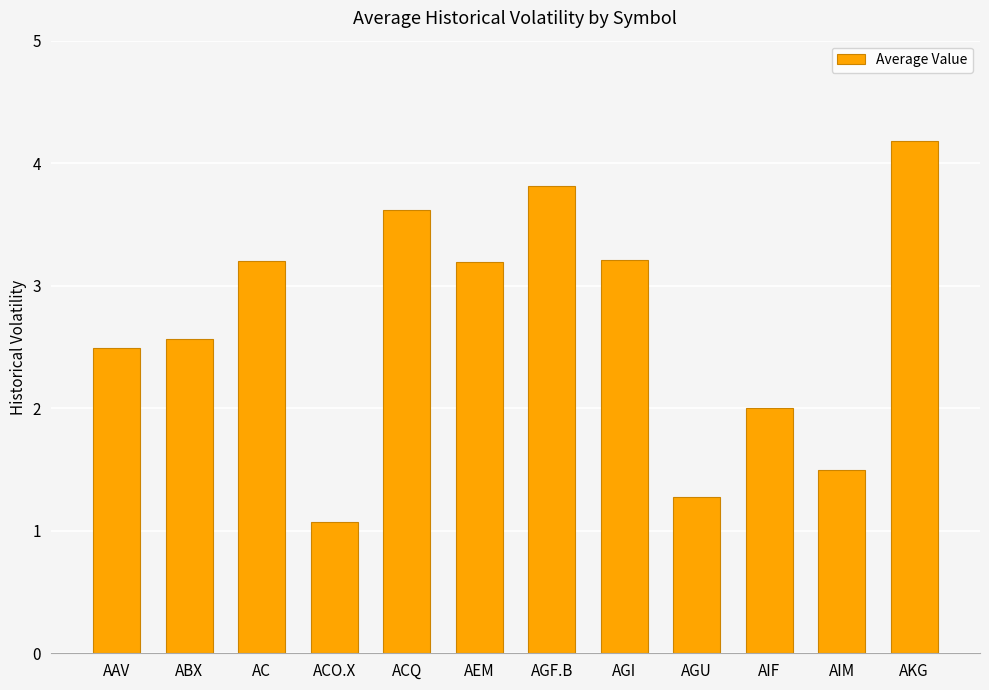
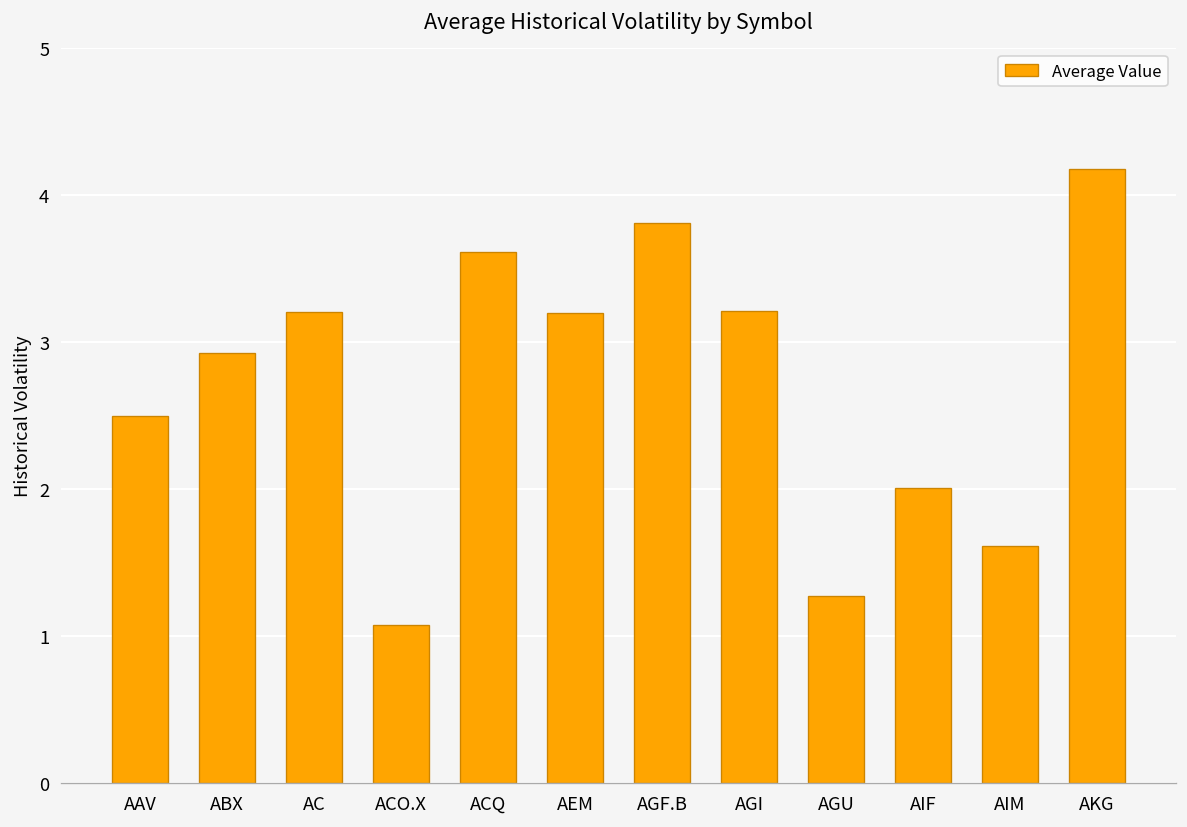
ABX: 2.57 -> 2.93
AIM: 1.49 -> 1.61
